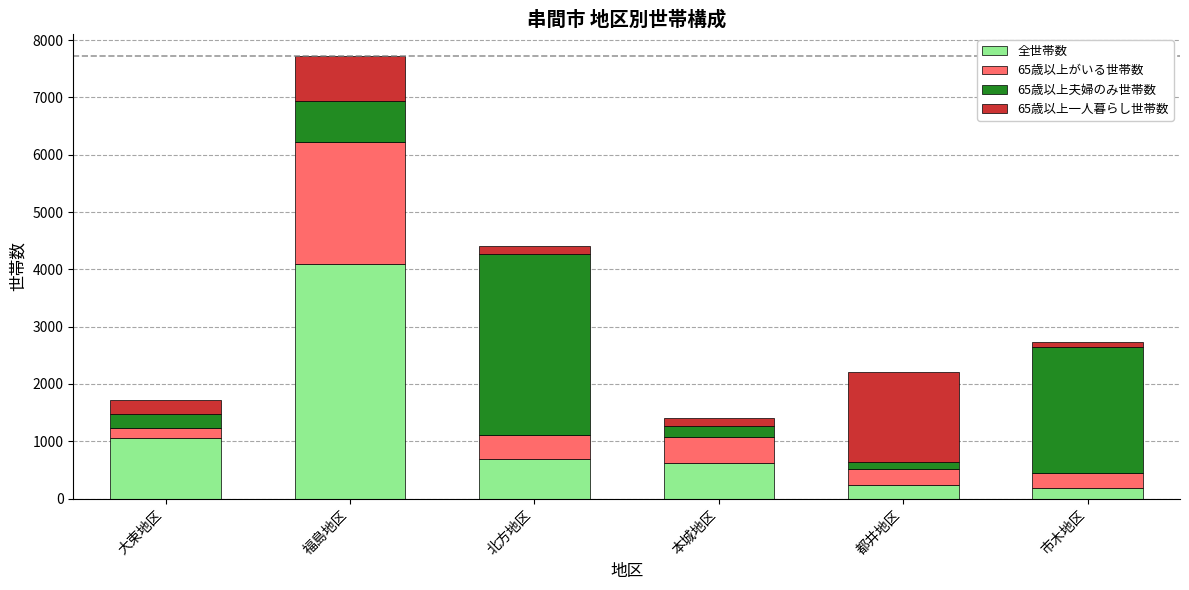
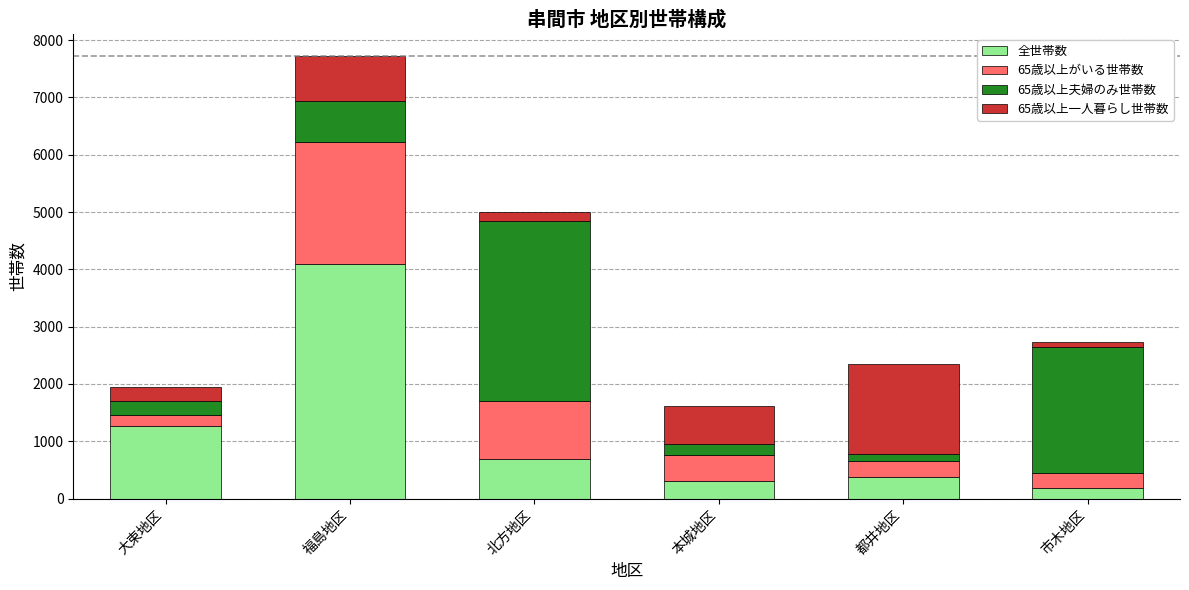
全世帯数, 大束地区: 1100 -> 1300
65歳以上がいる世帯数, 北方地区: 400 -> 1000
全世帯数, 本城地区: 600 -> 300
65歳以上一人暮らし世帯数, 本城地区: 100 -> 700
全世帯数, 都井地区: 200 -> 400
